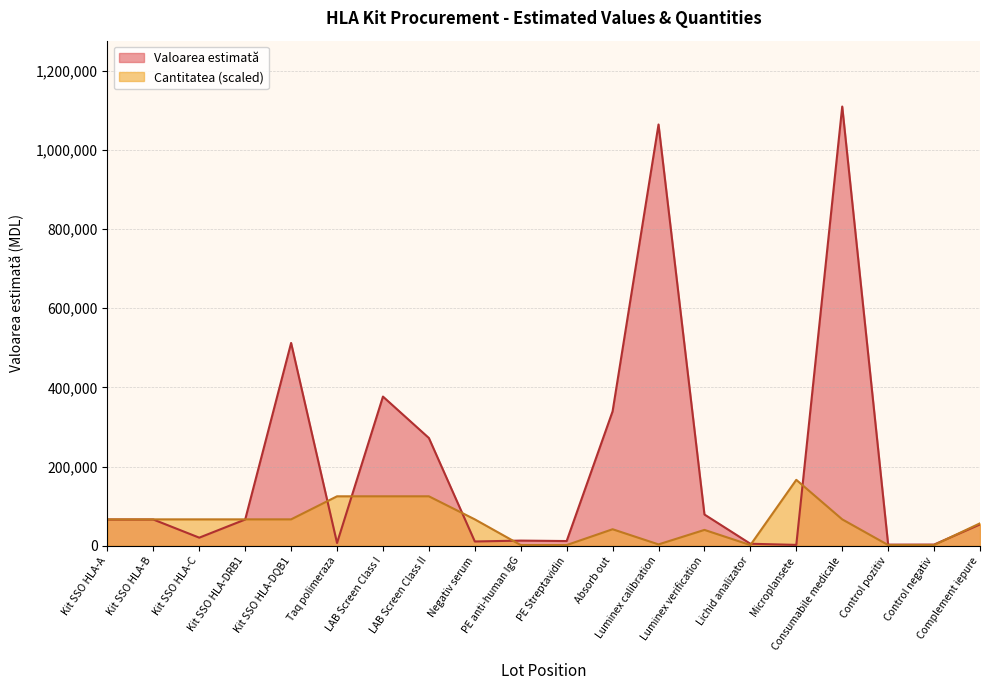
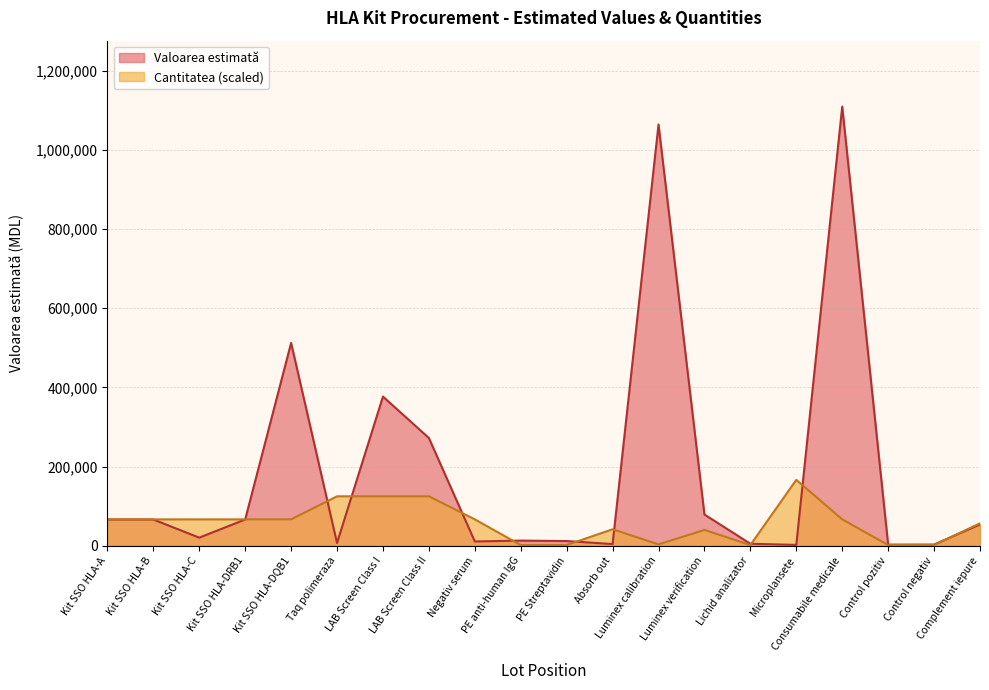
Valoarea estimată, Absorb out: 340,000 -> 0
